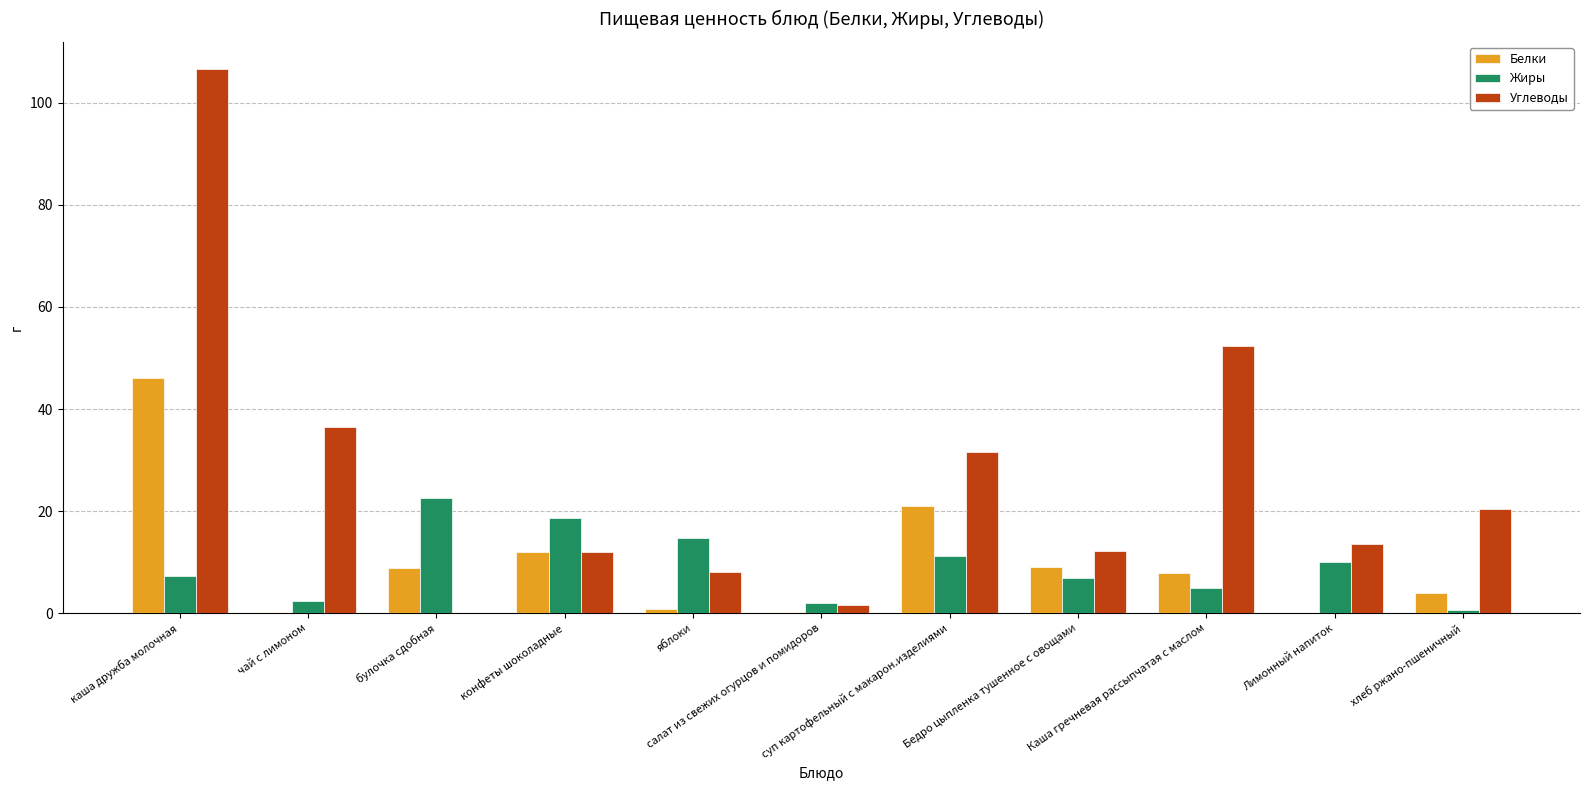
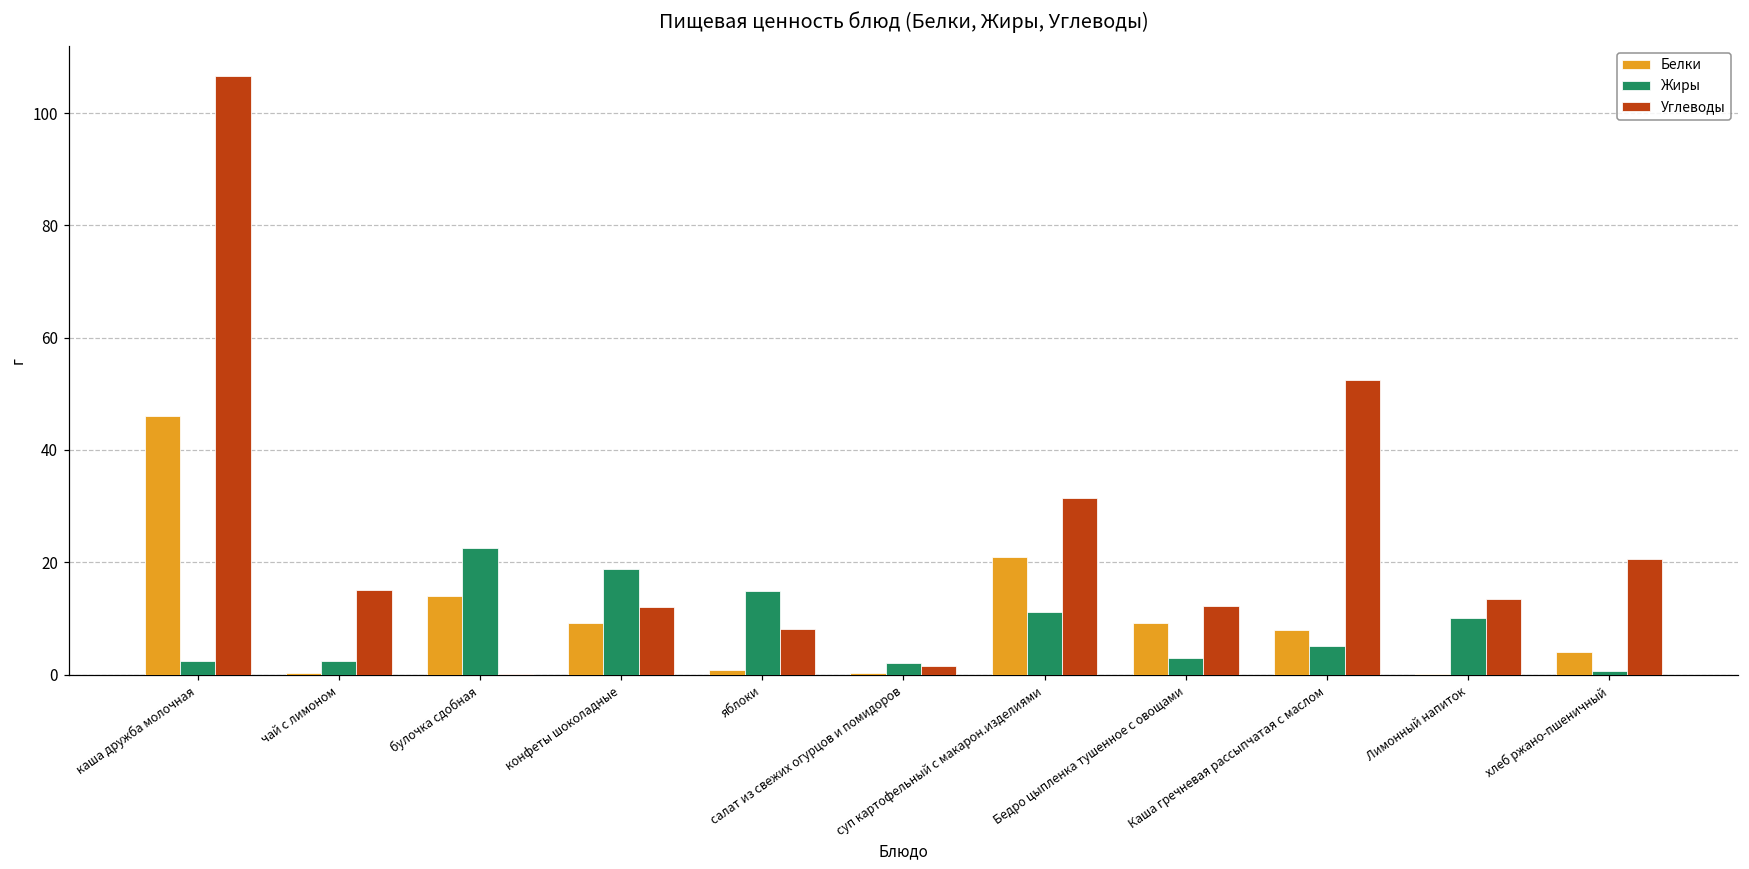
Жиры, каша дружба молочная: 7 -> 2
Углеводы, чай с лимоном: 37 -> 15
Белки, булочка сдобная: 9 -> 14
Белки, конфеты шоколадные: 12 -> 9
Жиры, Бедро цыпленка тушенное с овощами: 7 -> 3
